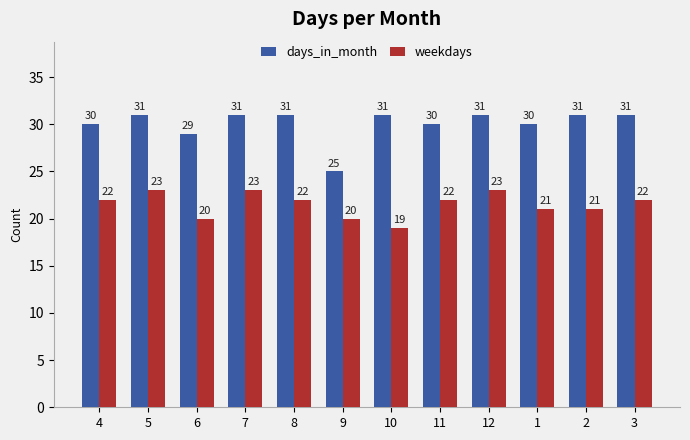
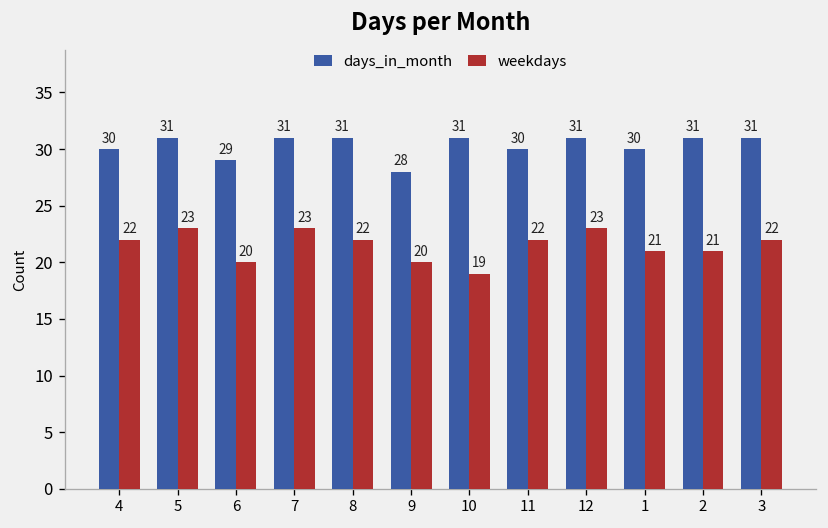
days_in_month, 9: 25 -> 28
